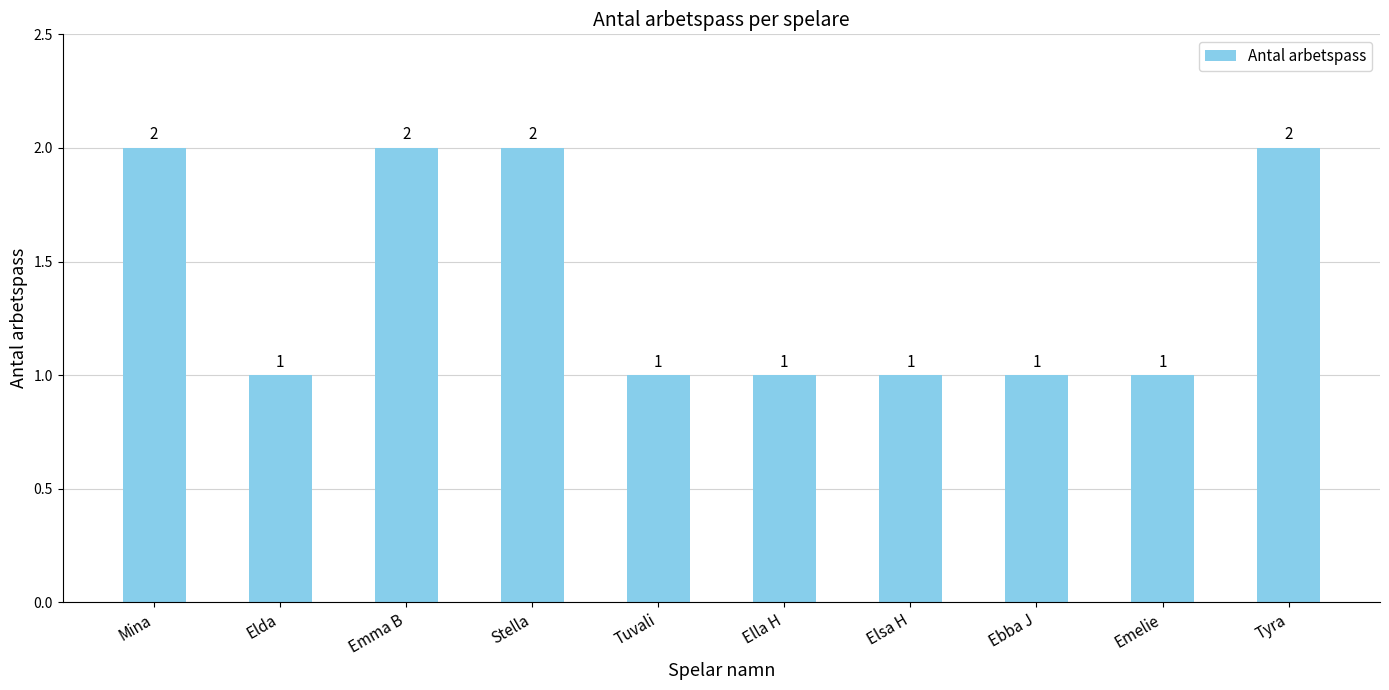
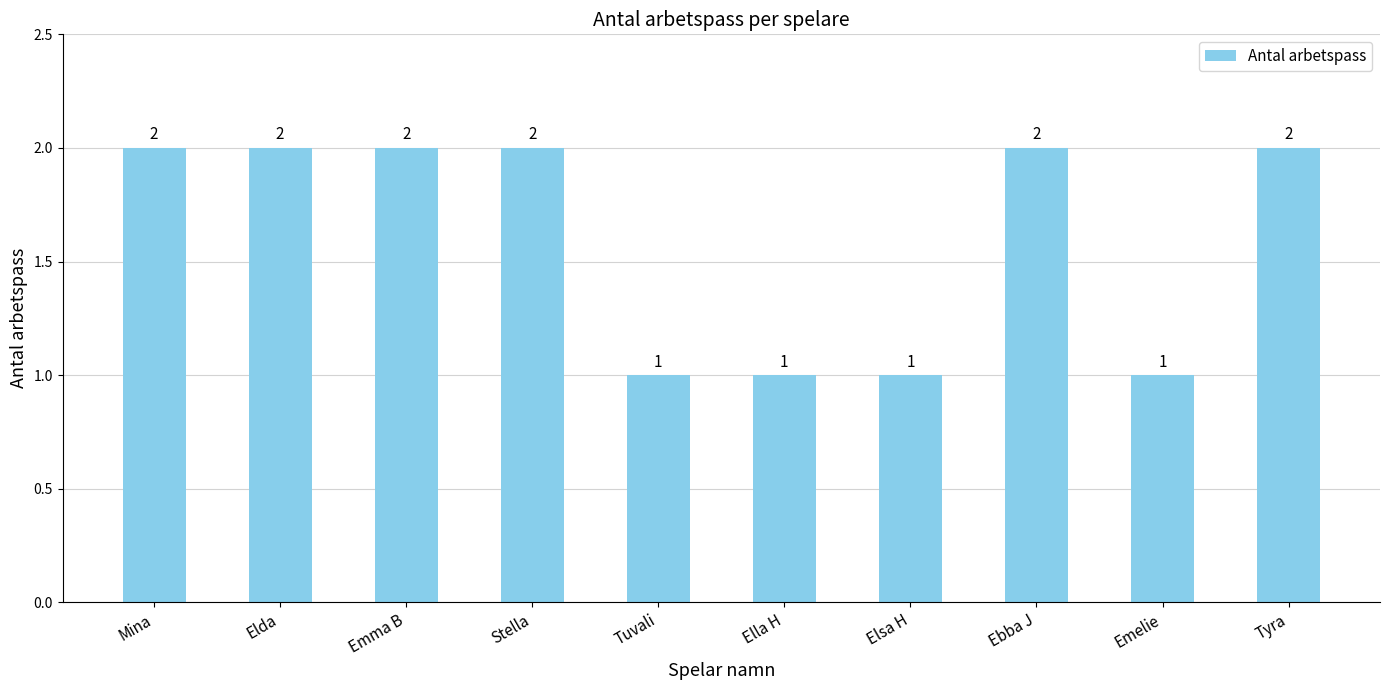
Elda: 1 -> 2
Ebba J: 1 -> 2
